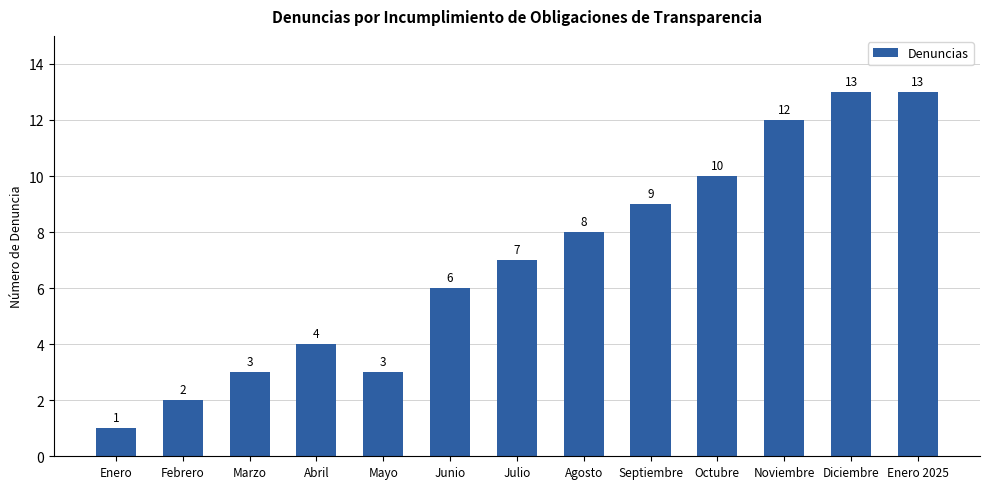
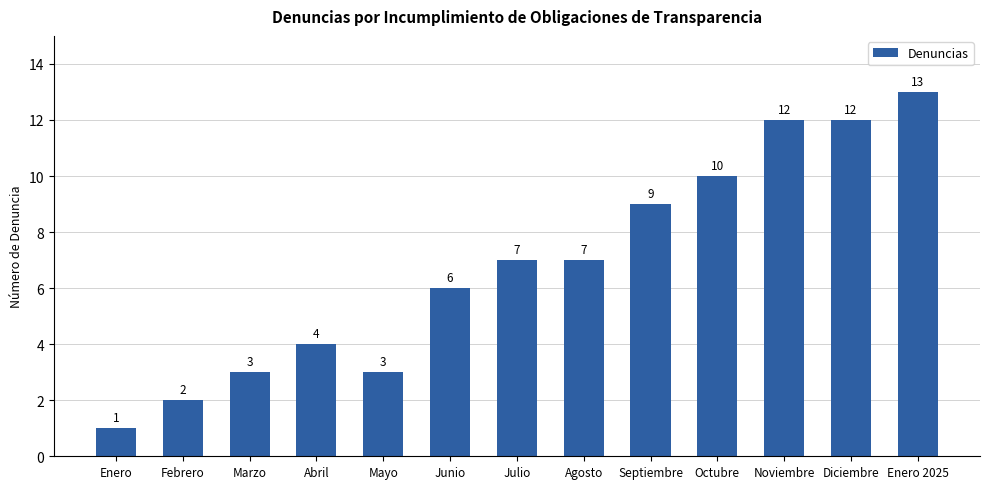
Agosto: 8 -> 7
Diciembre: 13 -> 12
